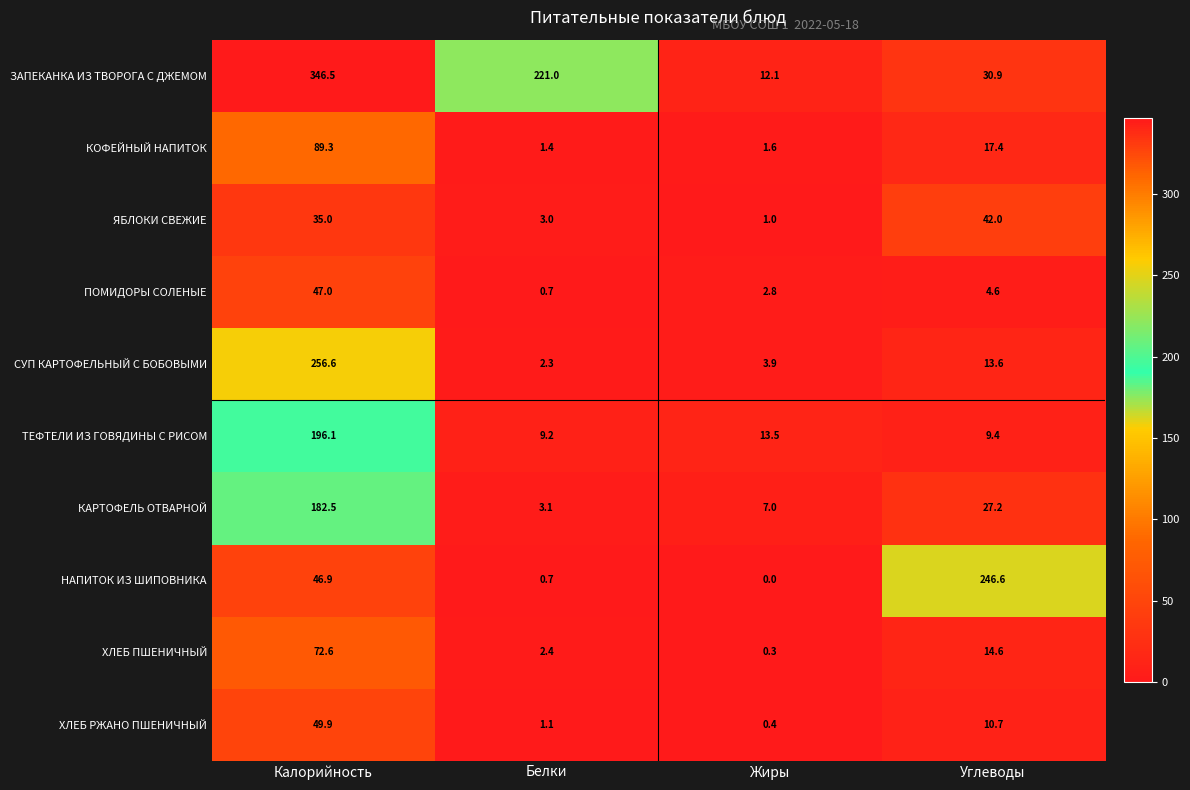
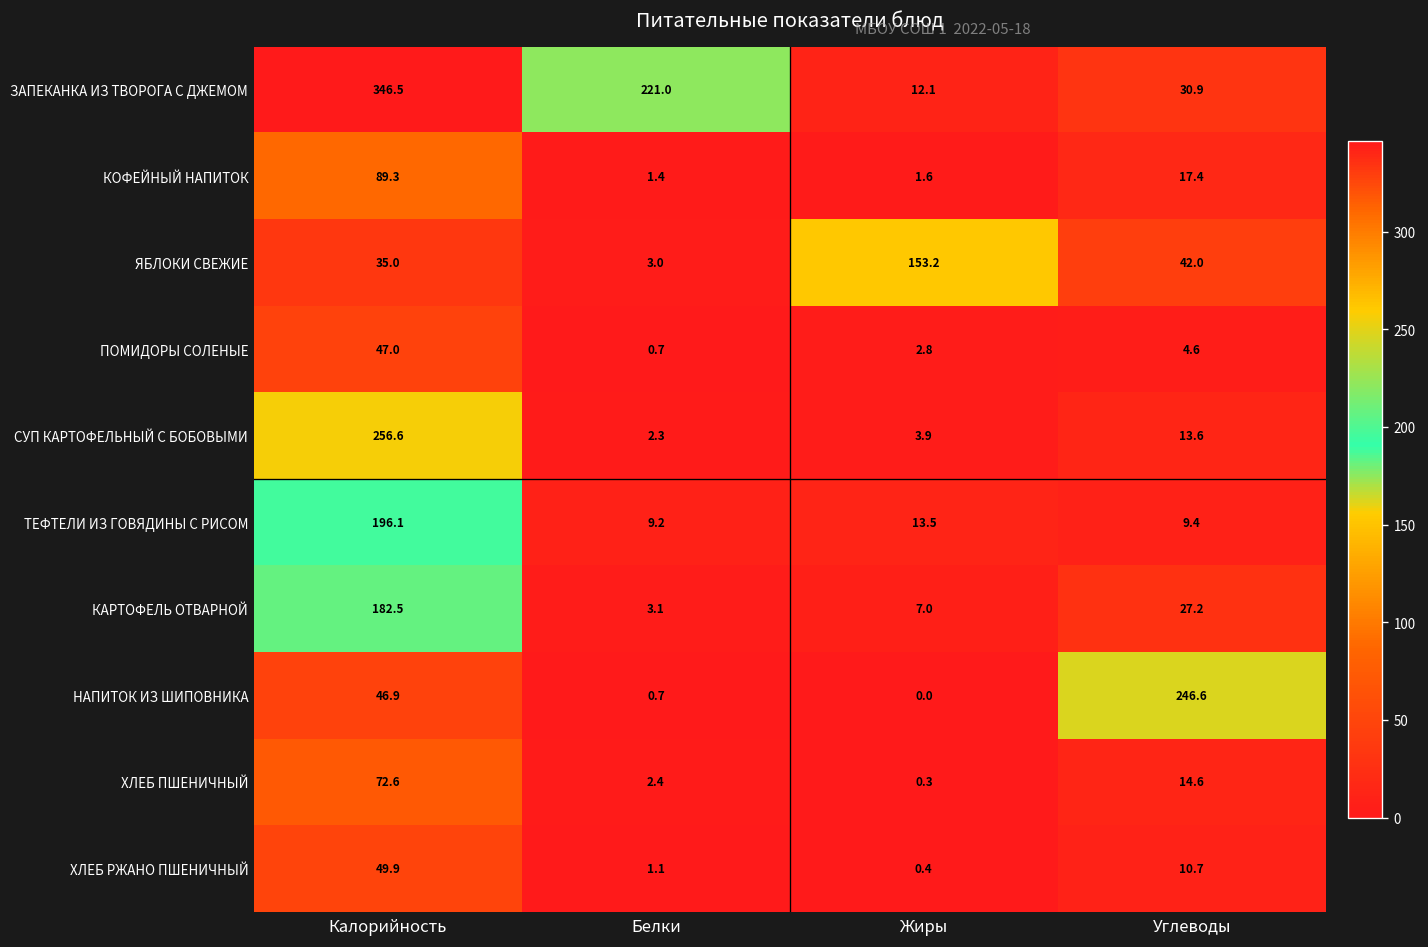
ЯБЛОКИ СВЕЖИЕ, Жиры: 1.0 -> 153.2
